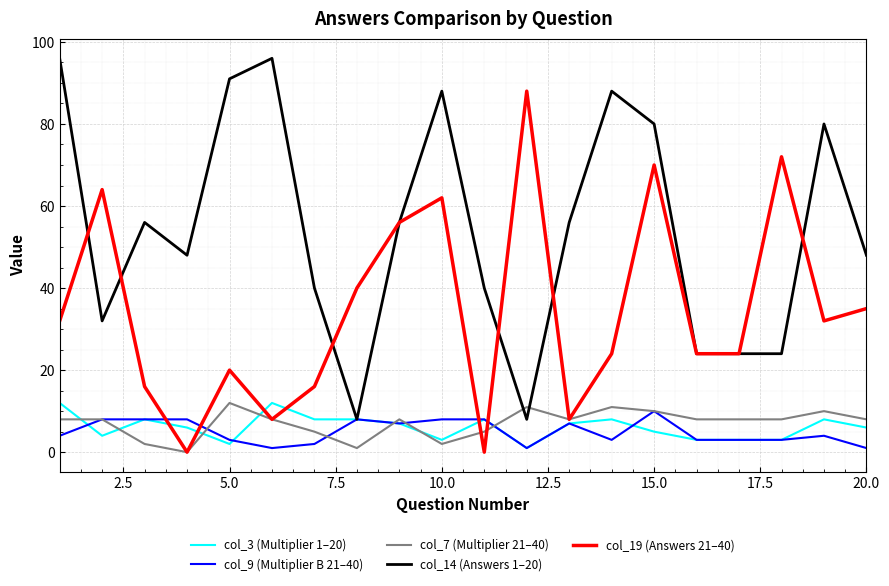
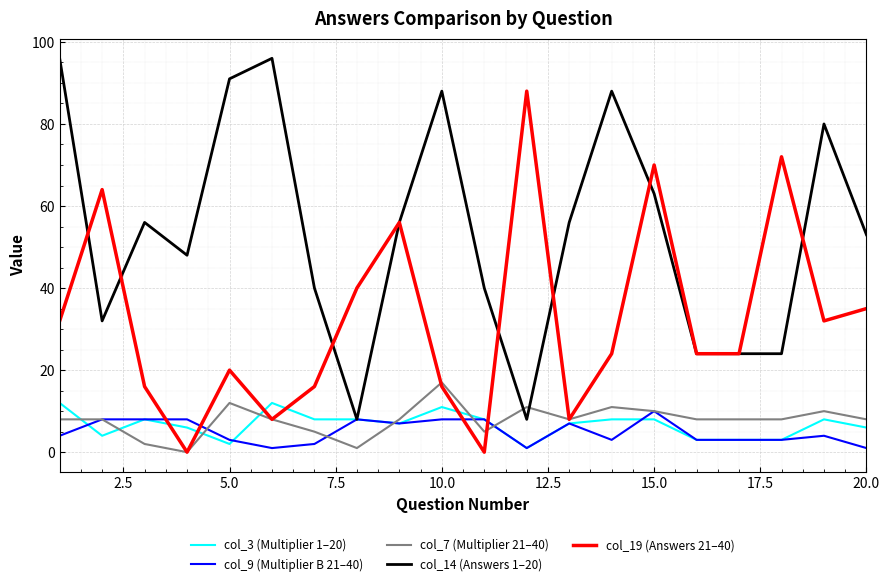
col_3 (Multiplier 1–20), 10.0: 3 -> 11
col_7 (Multiplier 21–40), 10.0: 2 -> 17
col_19 (Answers 21–40), 10.0: 62 -> 16
col_3 (Multiplier 1–20), 15.0: 5 -> 8
col_14 (Answers 1–20), 15.0: 80 -> 63
col_14 (Answers 1–20), 20.0: 48 -> 53
